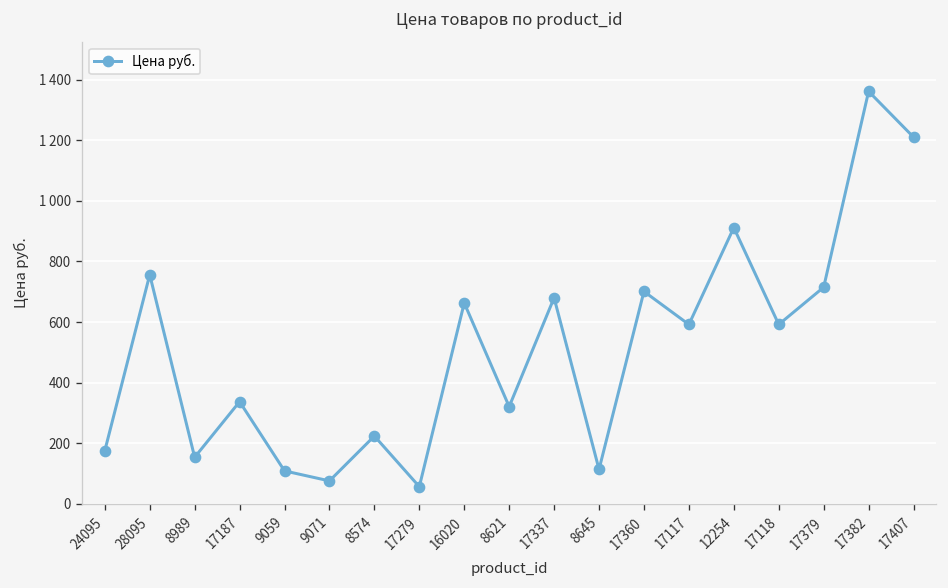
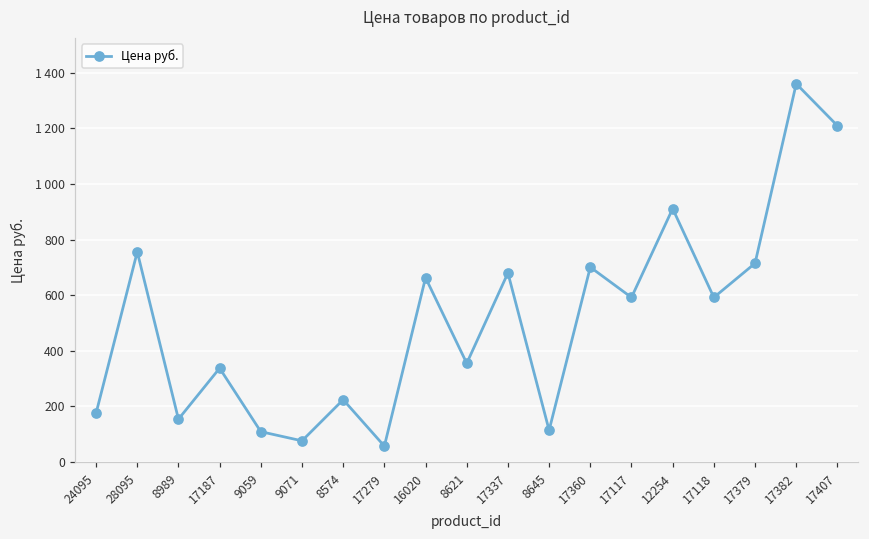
8621: 320 -> 360
